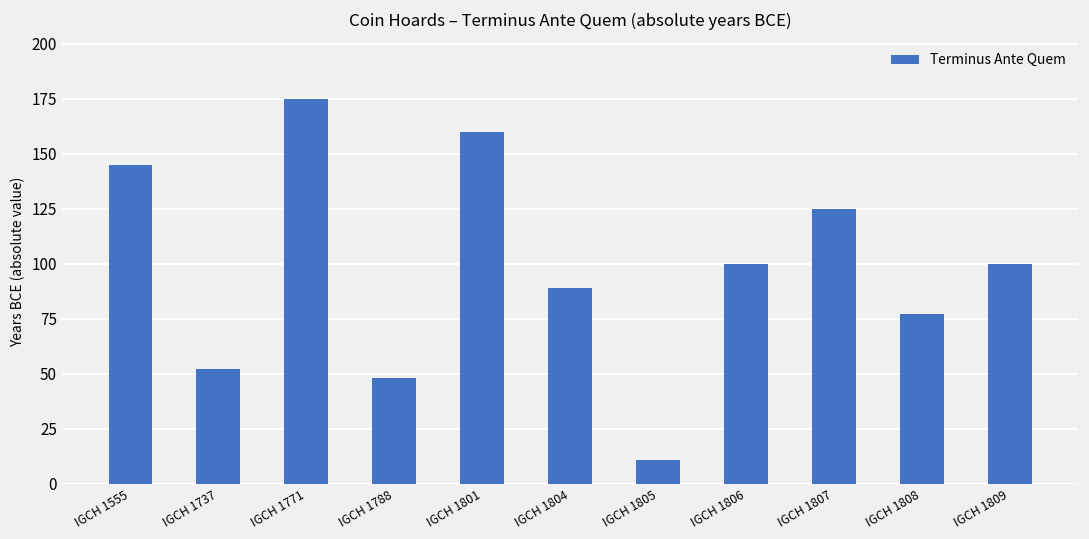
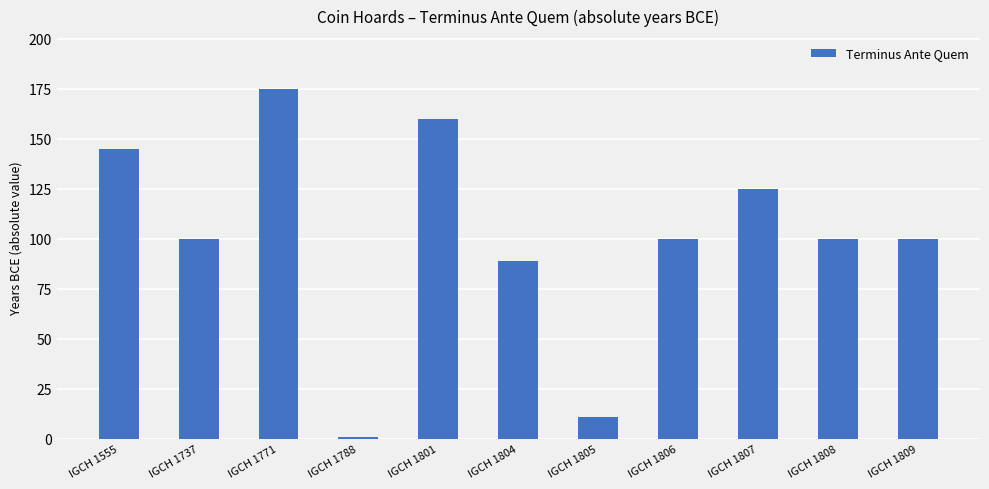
IGCH 1737: 52 -> 100
IGCH 1788: 48 -> 1
IGCH 1808: 77 -> 100
